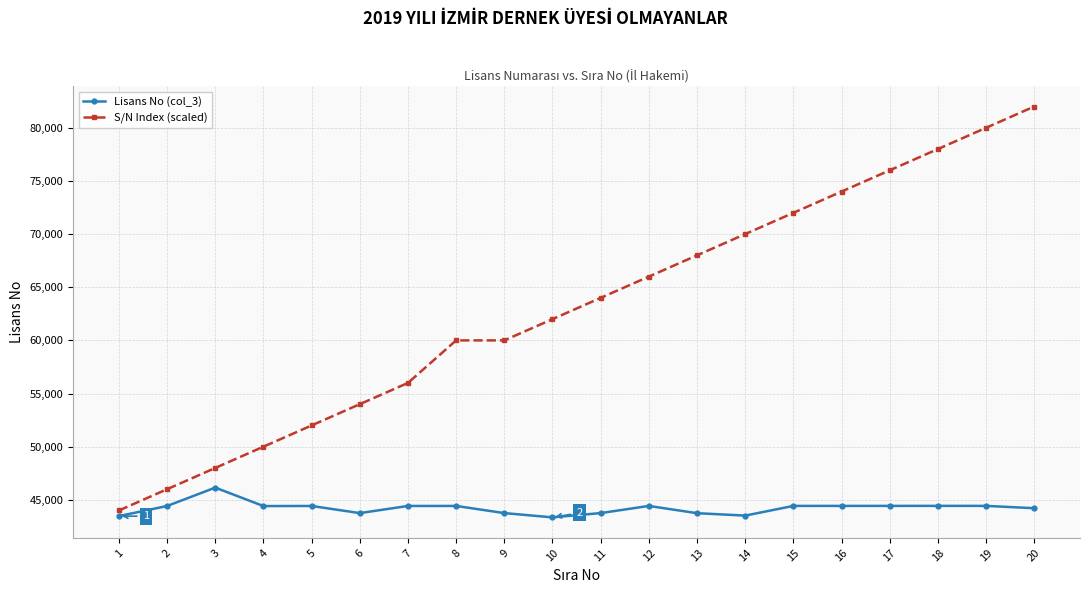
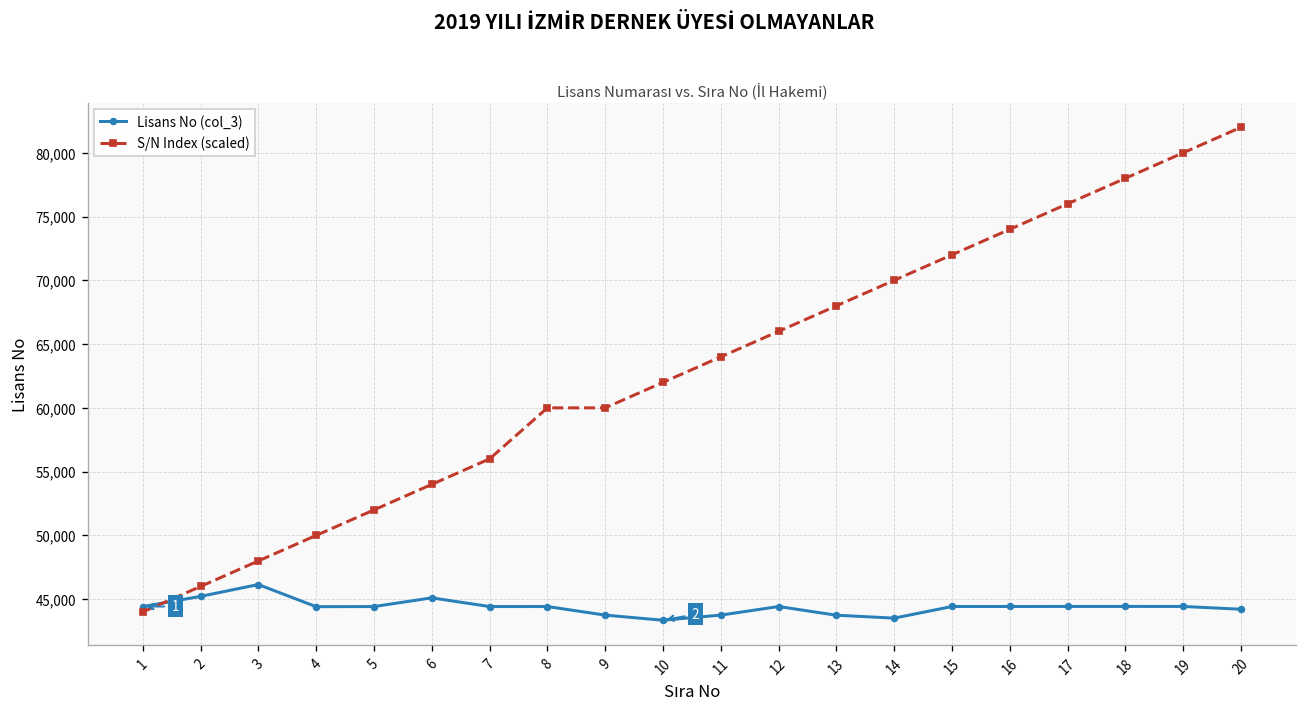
Lisans No (col_3), 1: 43,500 -> 44,400
Lisans No (col_3), 2: 44,400 -> 45,200
Lisans No (col_3), 6: 43,800 -> 45,100
